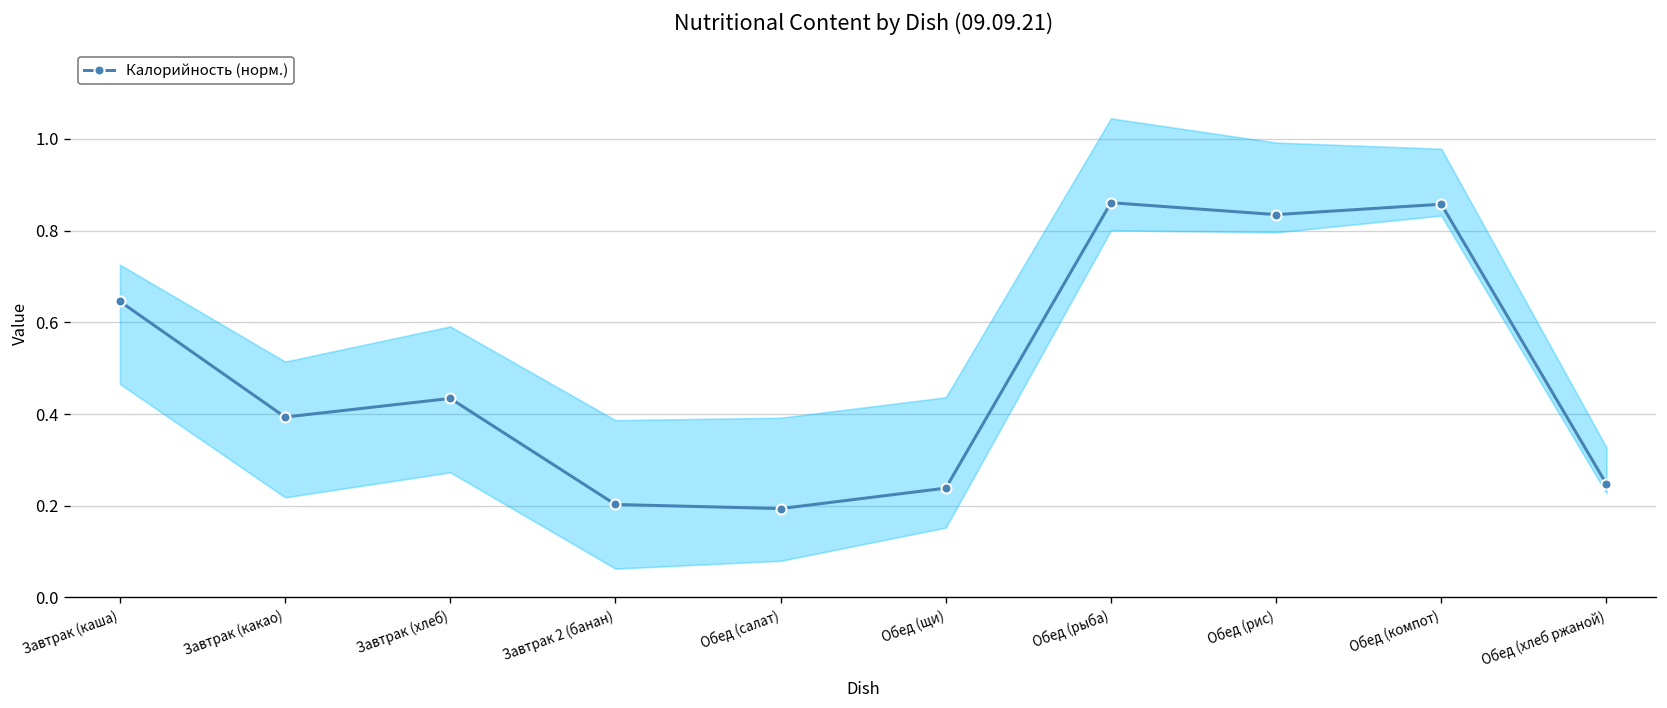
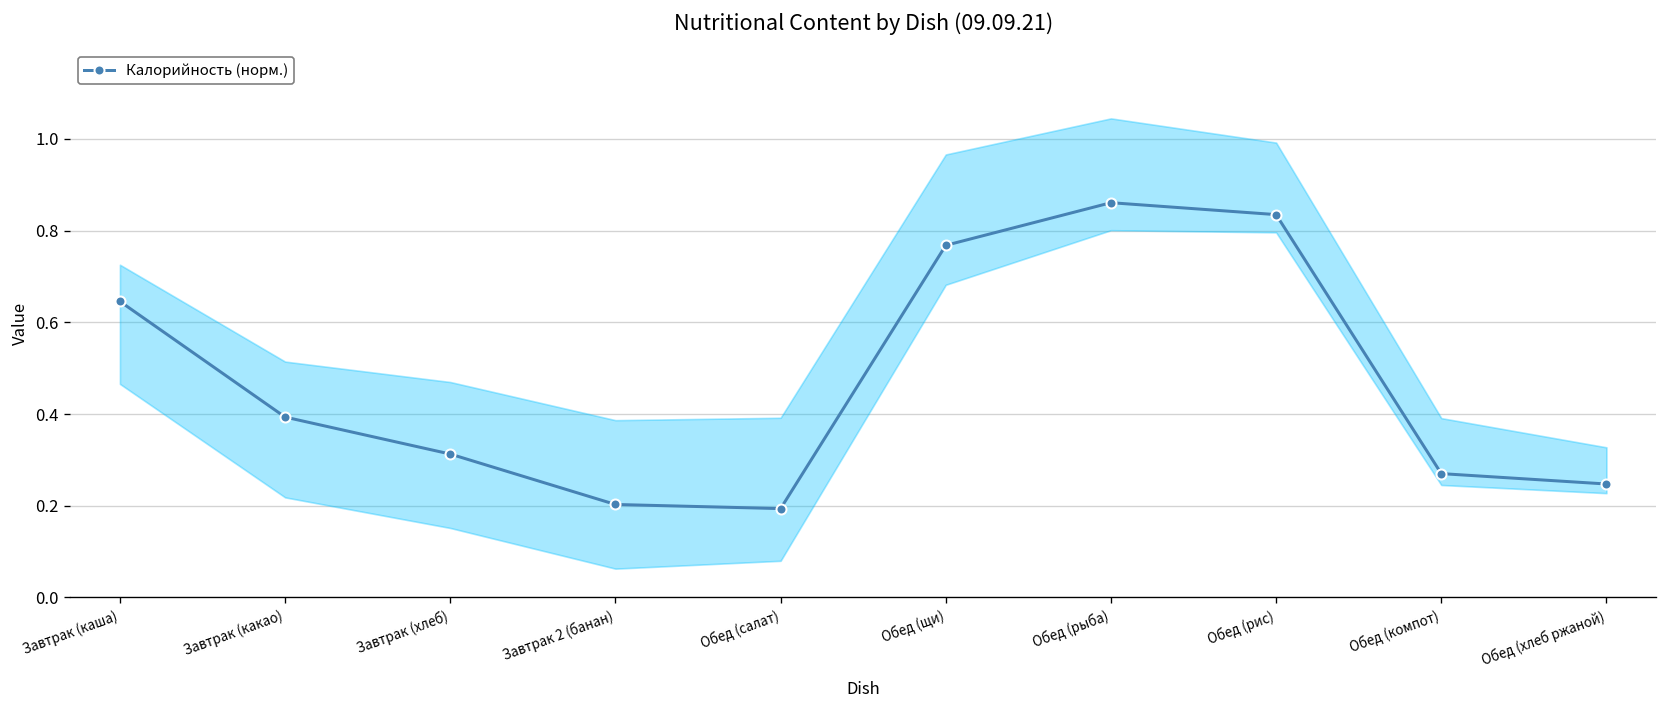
Калорийность (норм.), Завтрак (хлеб): 0.43 -> 0.31
Калорийность (норм.), Обед (щи): 0.24 -> 0.77
Калорийность (норм.), Обед (компот): 0.86 -> 0.27
